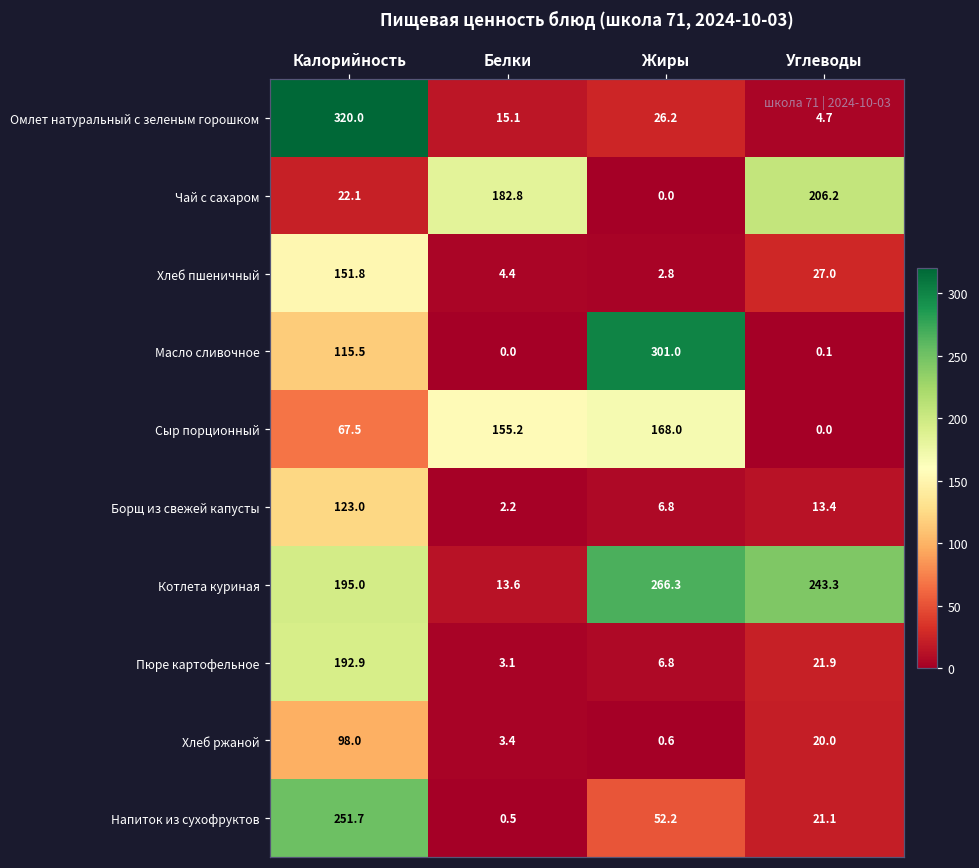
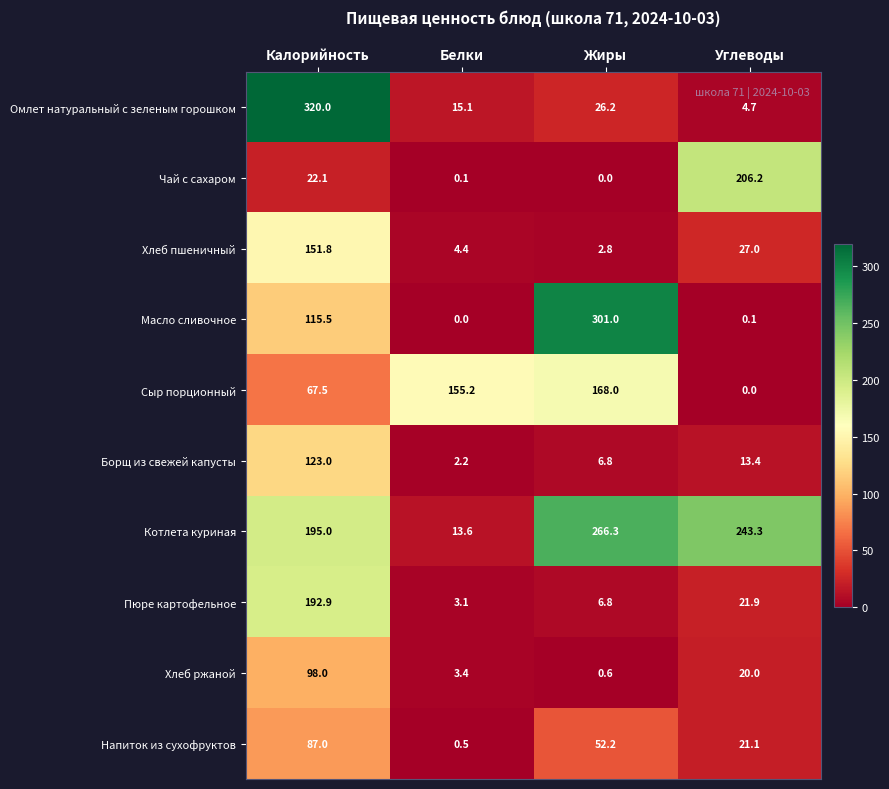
Чай с сахаром, Белки: 182.8 -> 0.1
Напиток из сухофруктов, Калорийность: 251.7 -> 87.0
